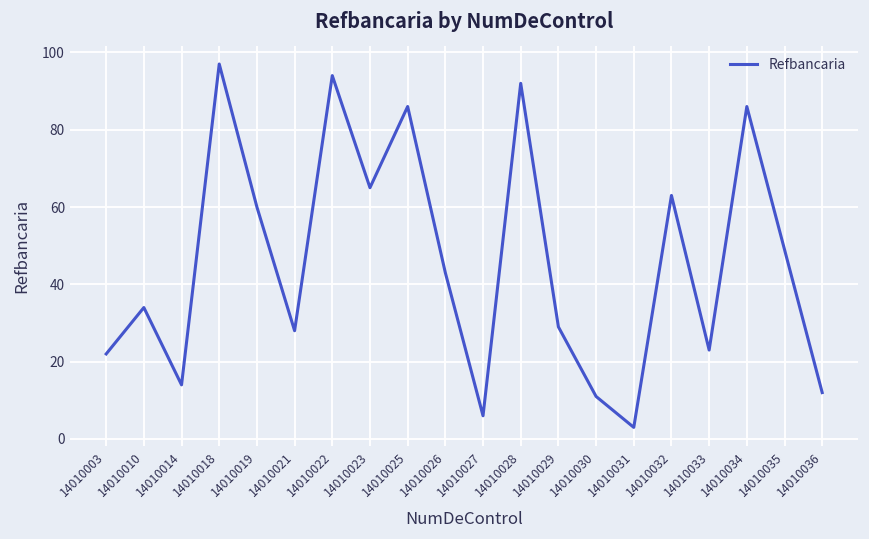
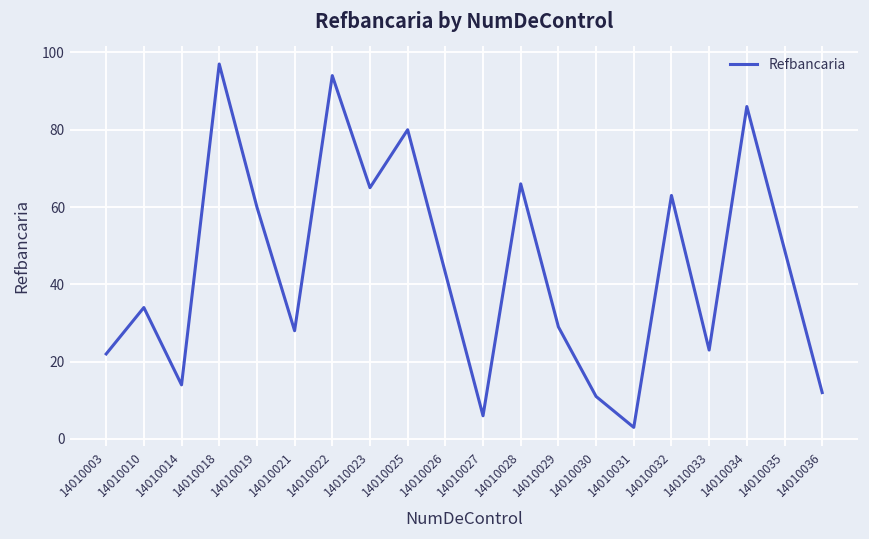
14010025: 86 -> 80
14010028: 92 -> 66
